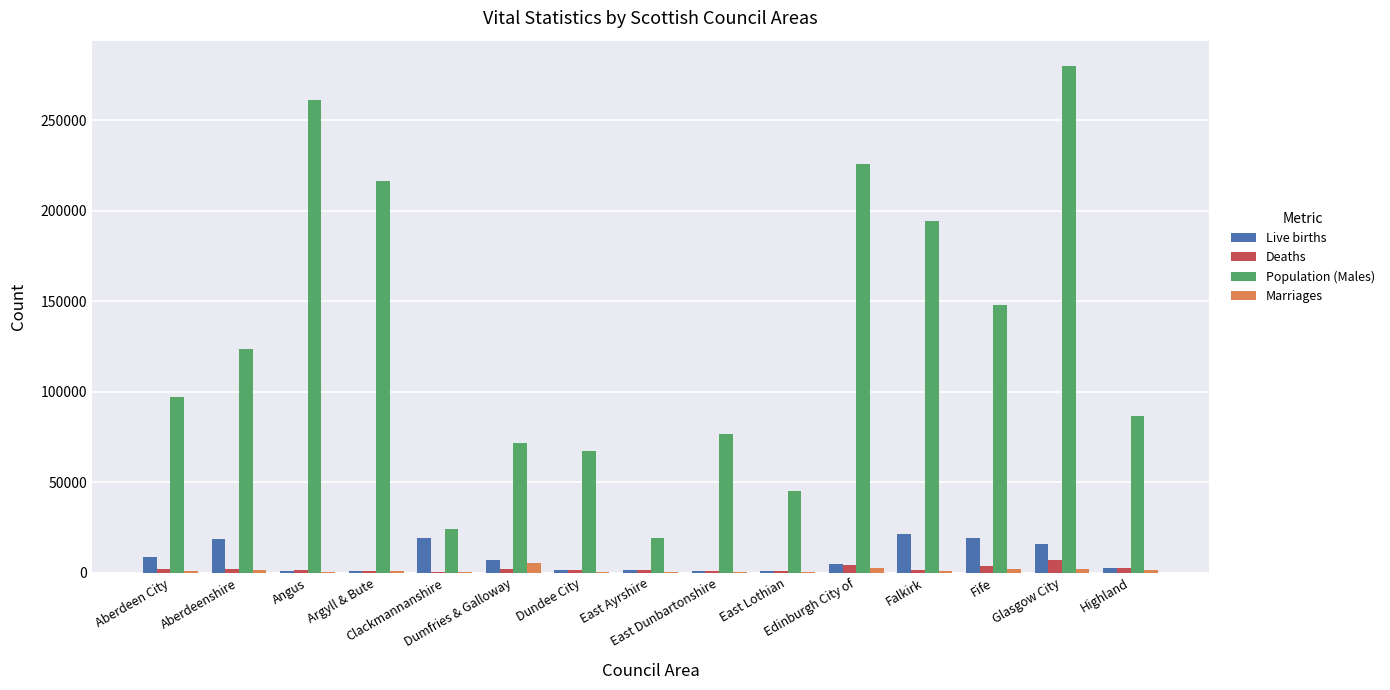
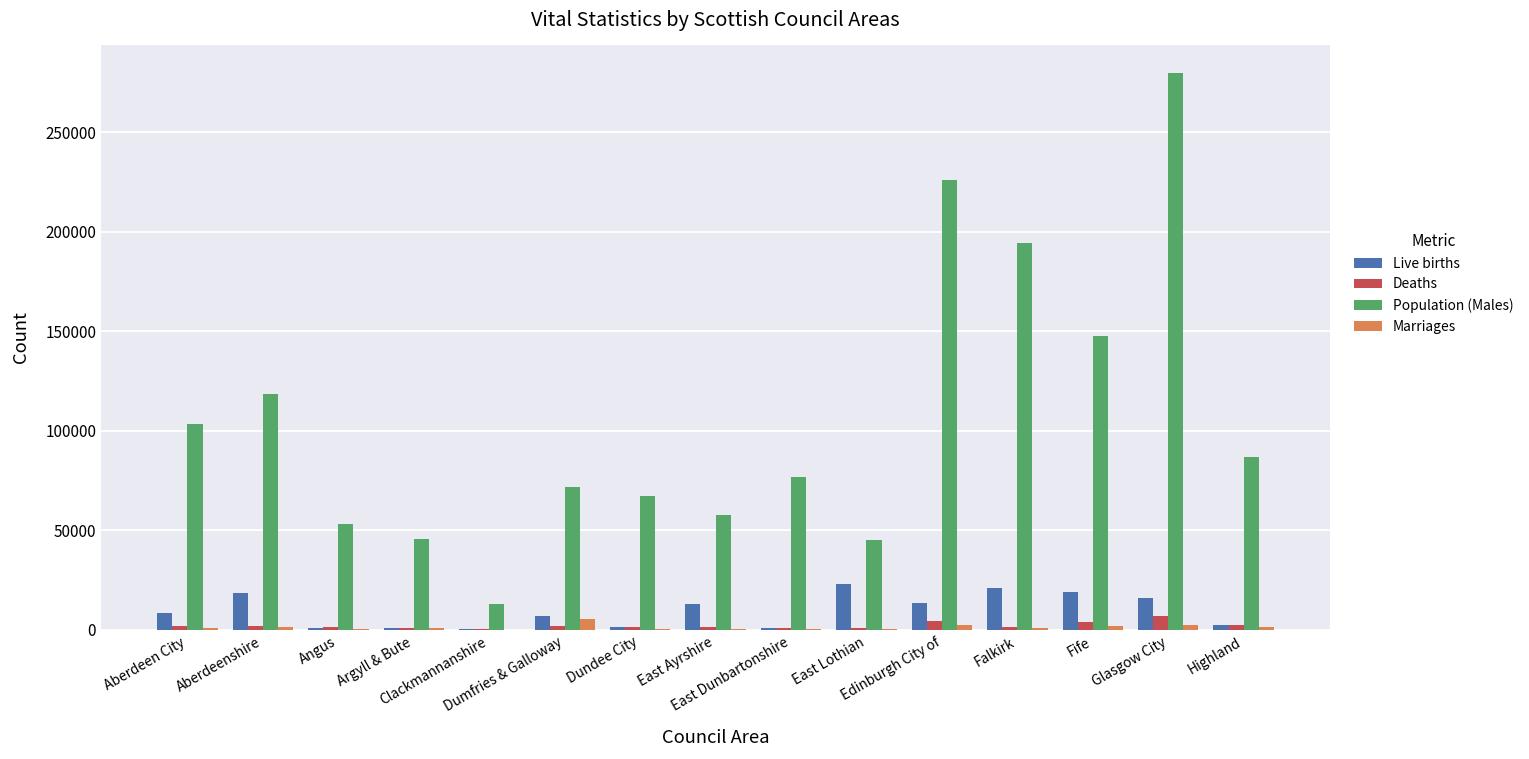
Population (Males), Aberdeen City: 97000 -> 103000
Population (Males), Aberdeenshire: 123000 -> 118000
Population (Males), Angus: 261000 -> 53000
Population (Males), Argyll & Bute: 216000 -> 46000
Live births, Clackmannanshire: 19000 -> 1000
Population (Males), Clackmannanshire: 24000 -> 13000
Live births, East Ayrshire: 1000 -> 13000
Population (Males), East Ayrshire: 19000 -> 58000
Live births, East Lothian: 1000 -> 23000
Live births, Edinburgh City of: 5000 -> 13000
